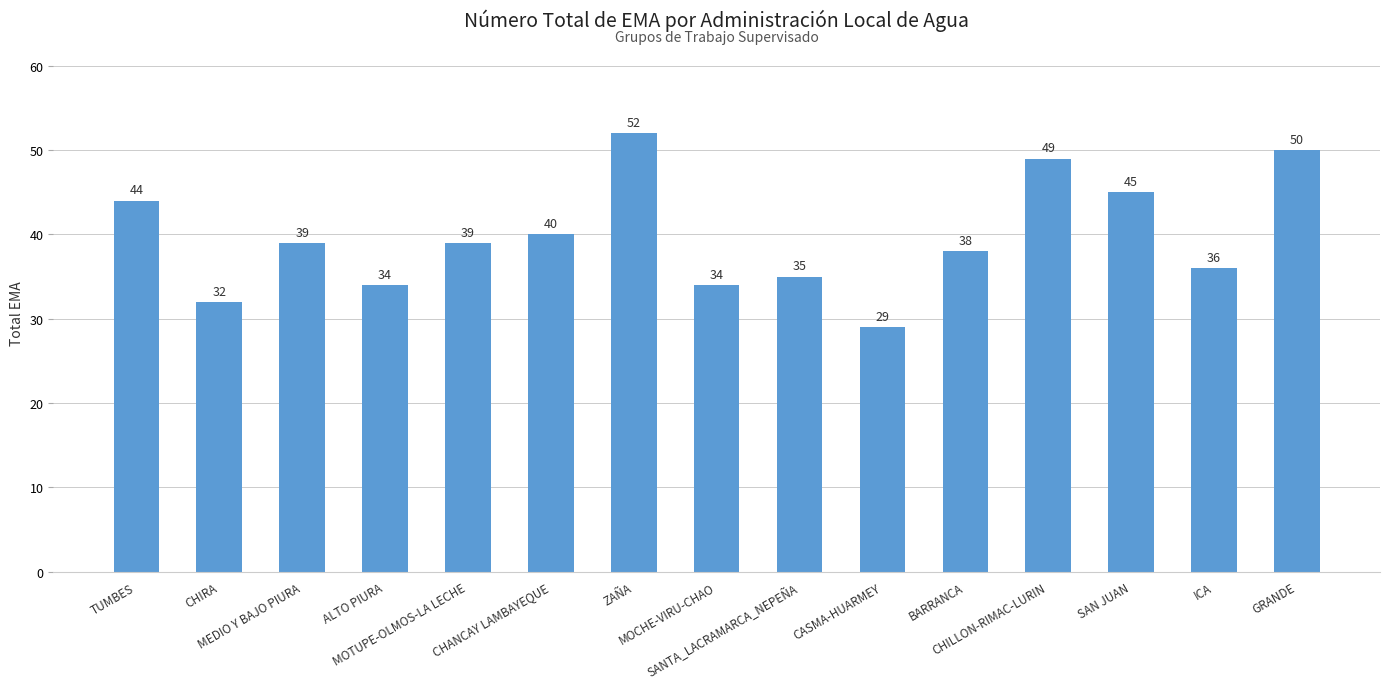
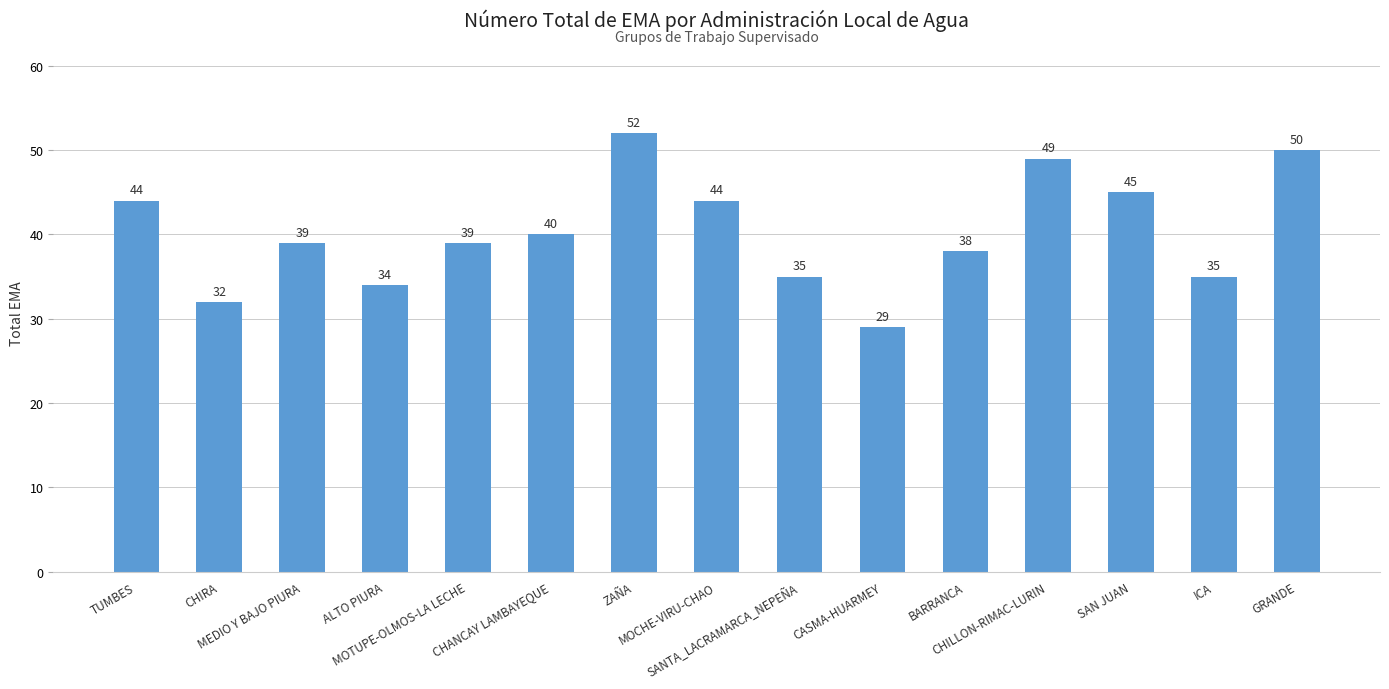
MOCHE-VIRU-CHAO: 34 -> 44
ICA: 36 -> 35
